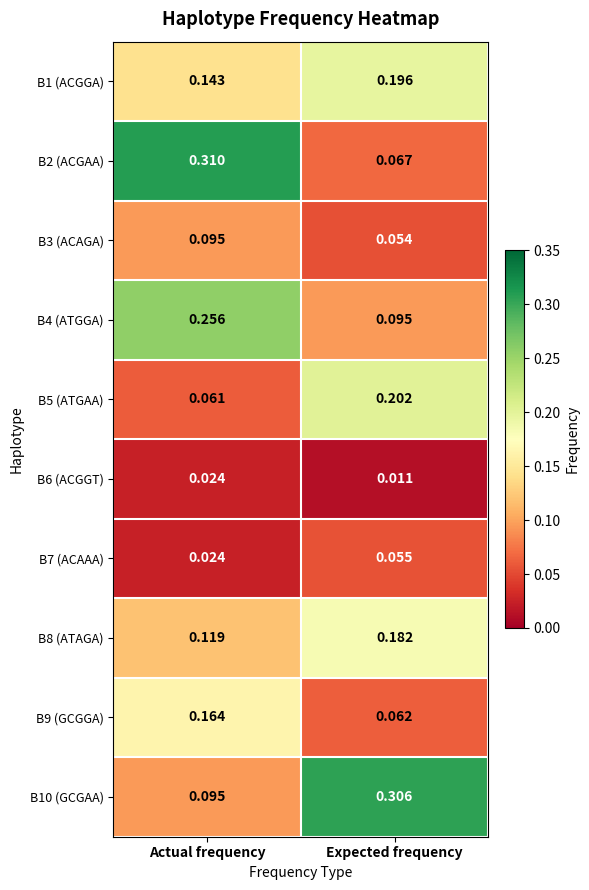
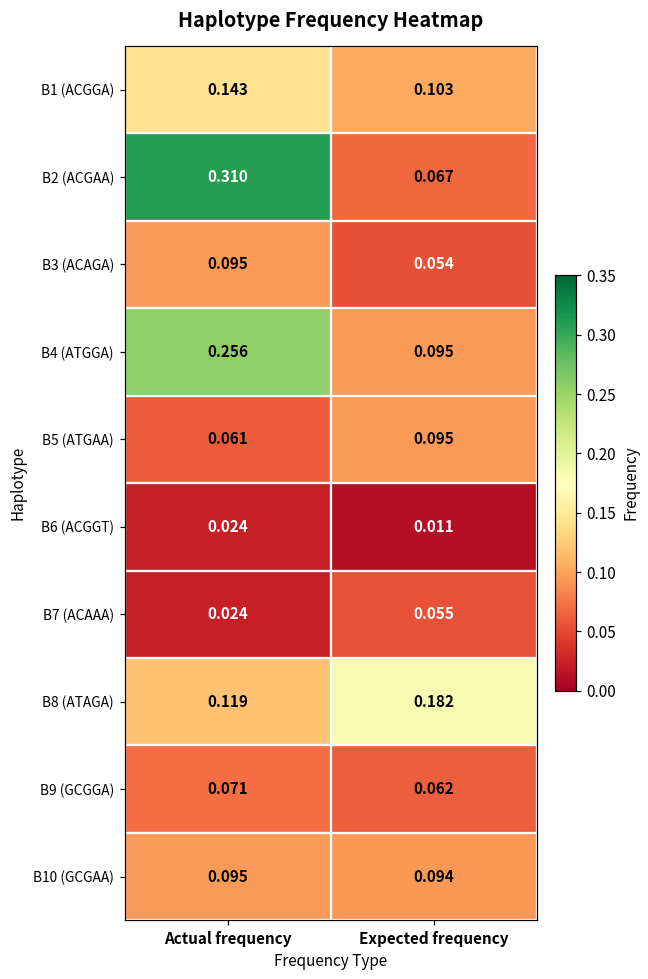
B1 (ACGGA), Expected frequency: 0.196 -> 0.103
B5 (ATGAA), Expected frequency: 0.202 -> 0.095
B9 (GCGGA), Actual frequency: 0.164 -> 0.071
B10 (GCGAA), Expected frequency: 0.306 -> 0.094
